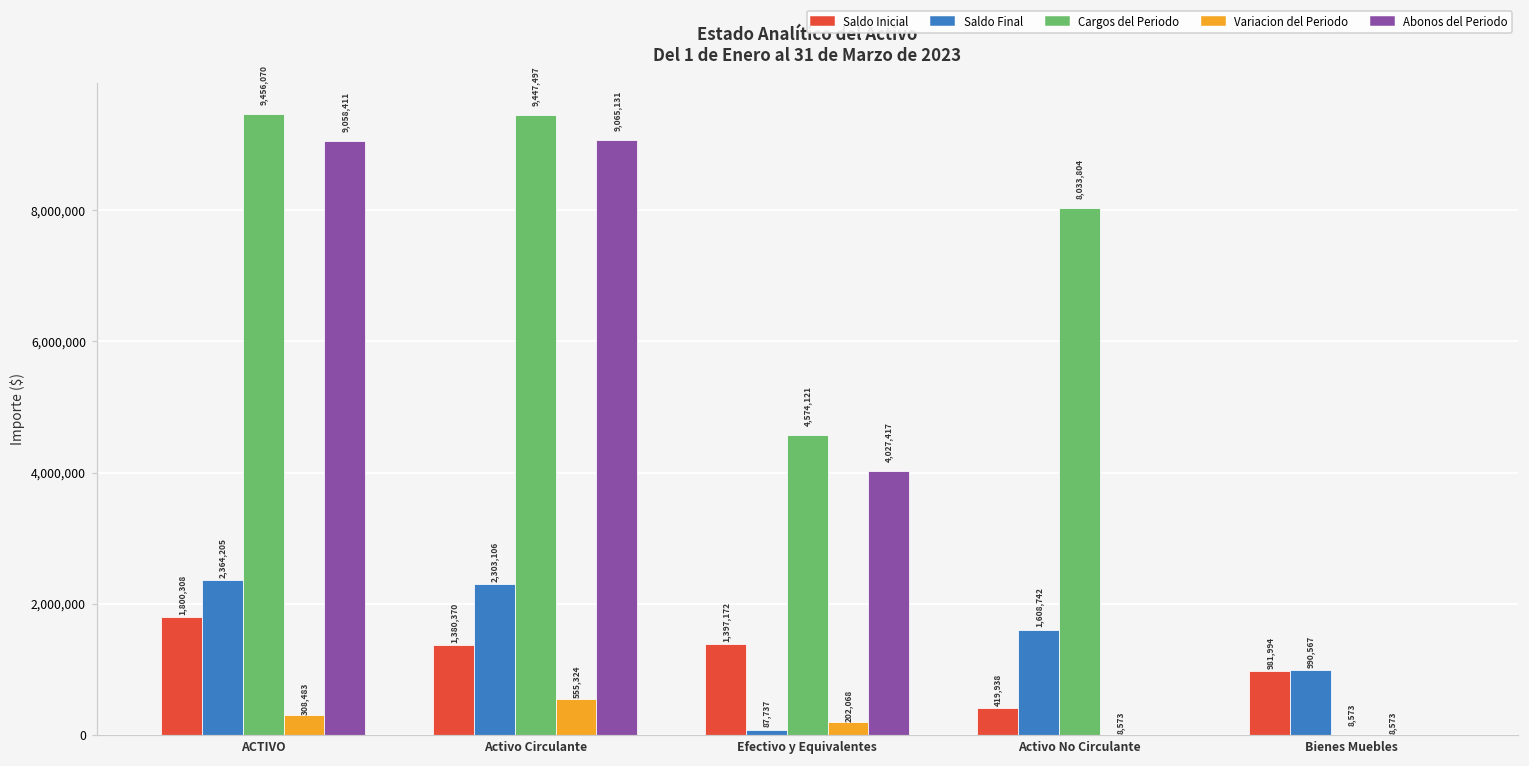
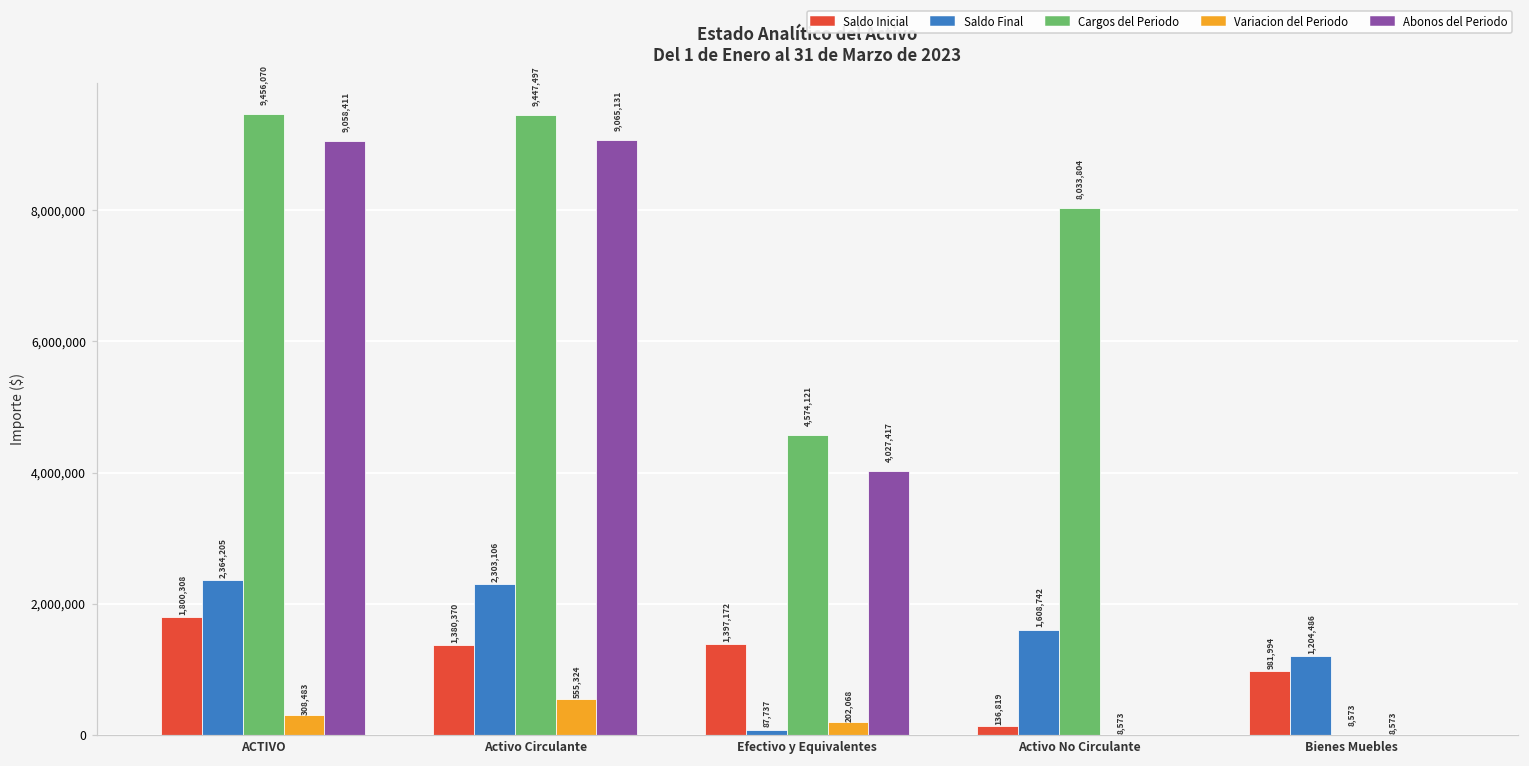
Saldo Inicial, Activo No Circulante: 419,938 -> 136,819
Saldo Final, Bienes Muebles: 990,567 -> 1,204,486
